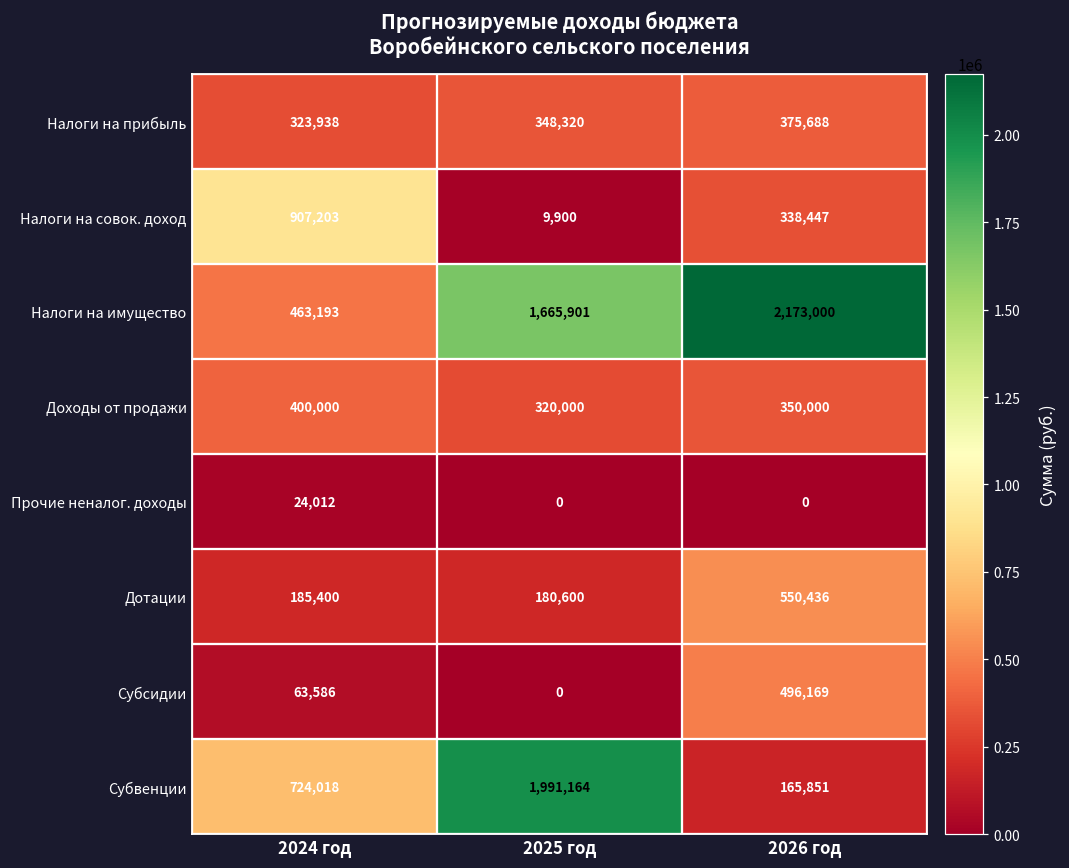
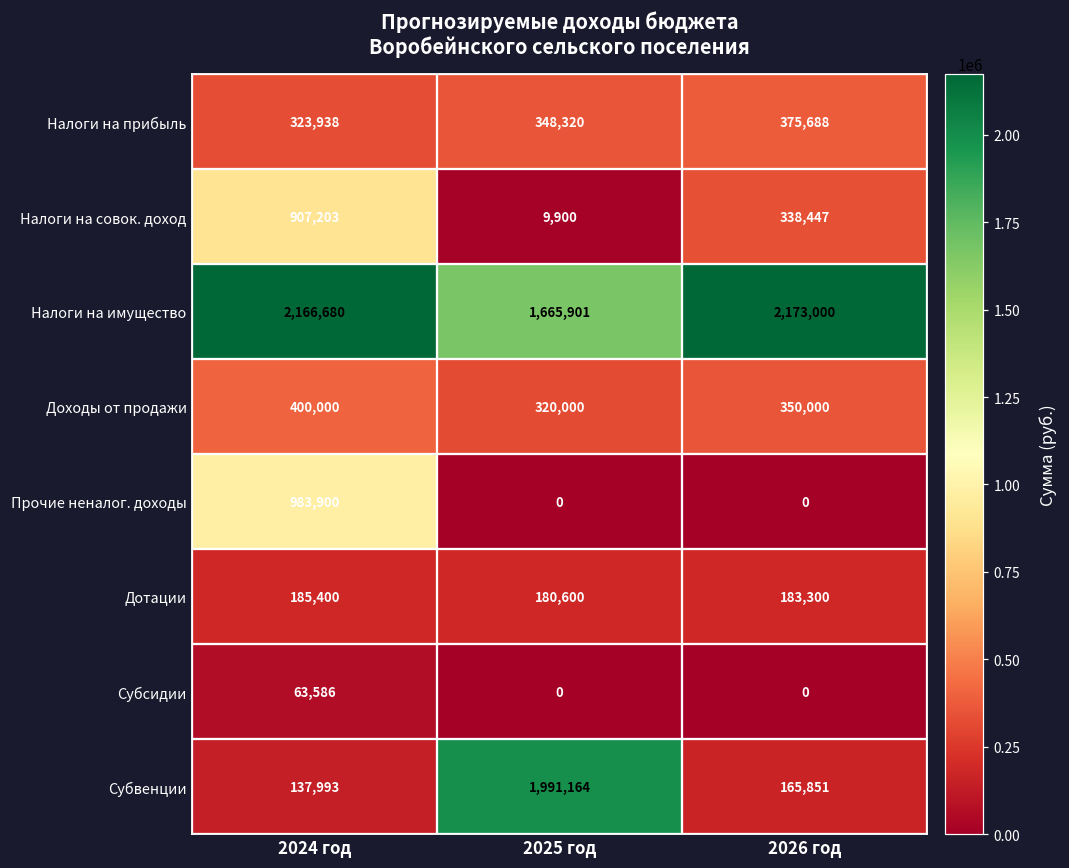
Налоги на имущество, 2024 год: 463,193 -> 2,166,680
Прочие неналог. доходы, 2024 год: 24,012 -> 983,900
Дотации, 2026 год: 550,436 -> 183,300
Субсидии, 2026 год: 496,169 -> 0
Субвенции, 2024 год: 724,018 -> 137,993
